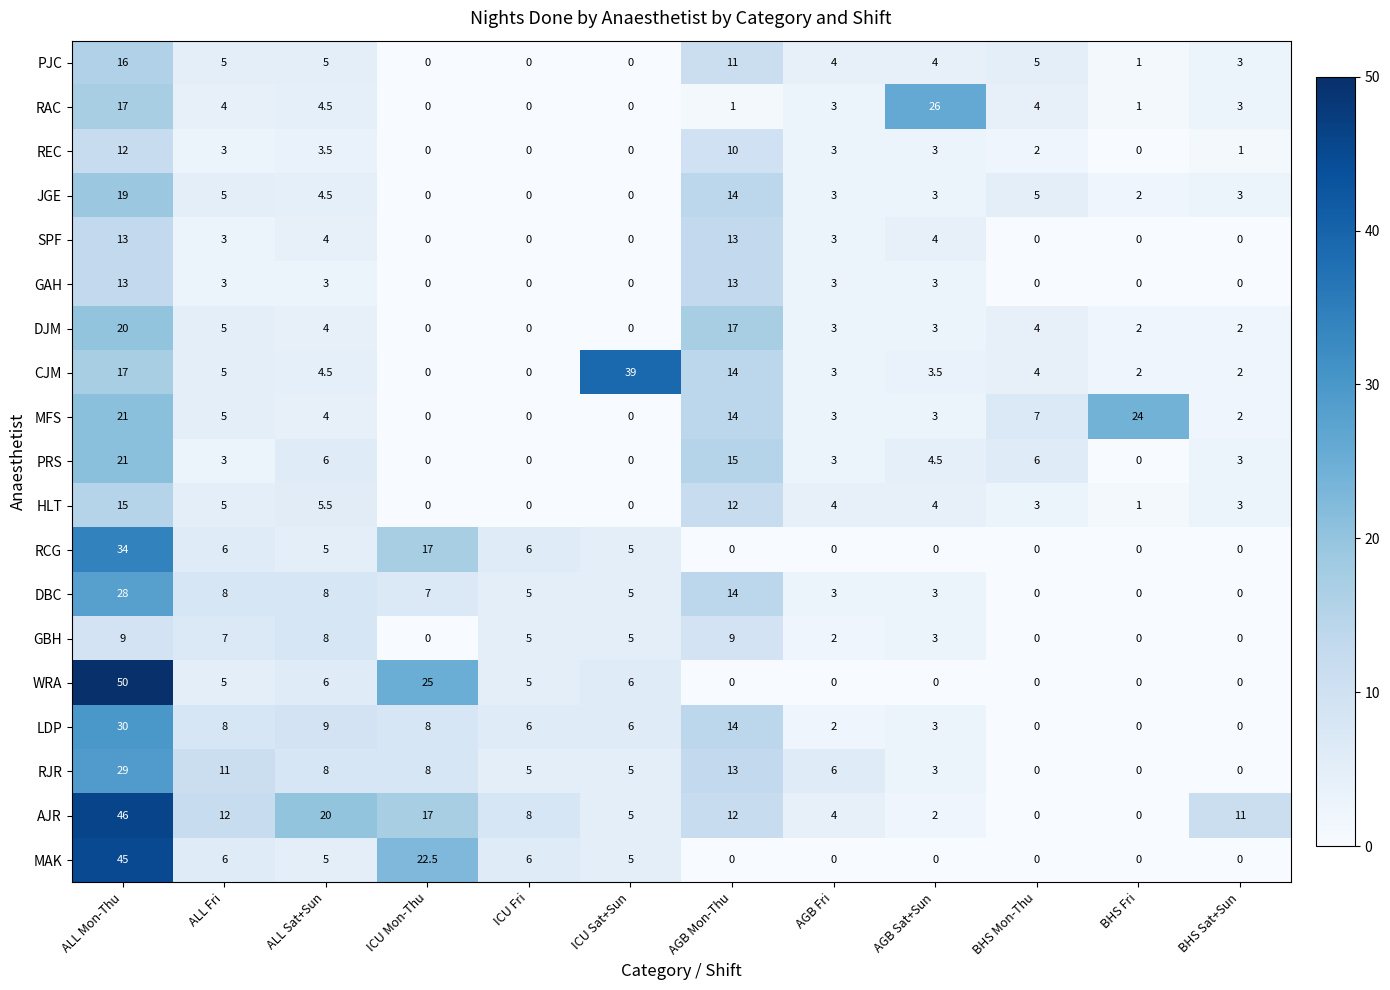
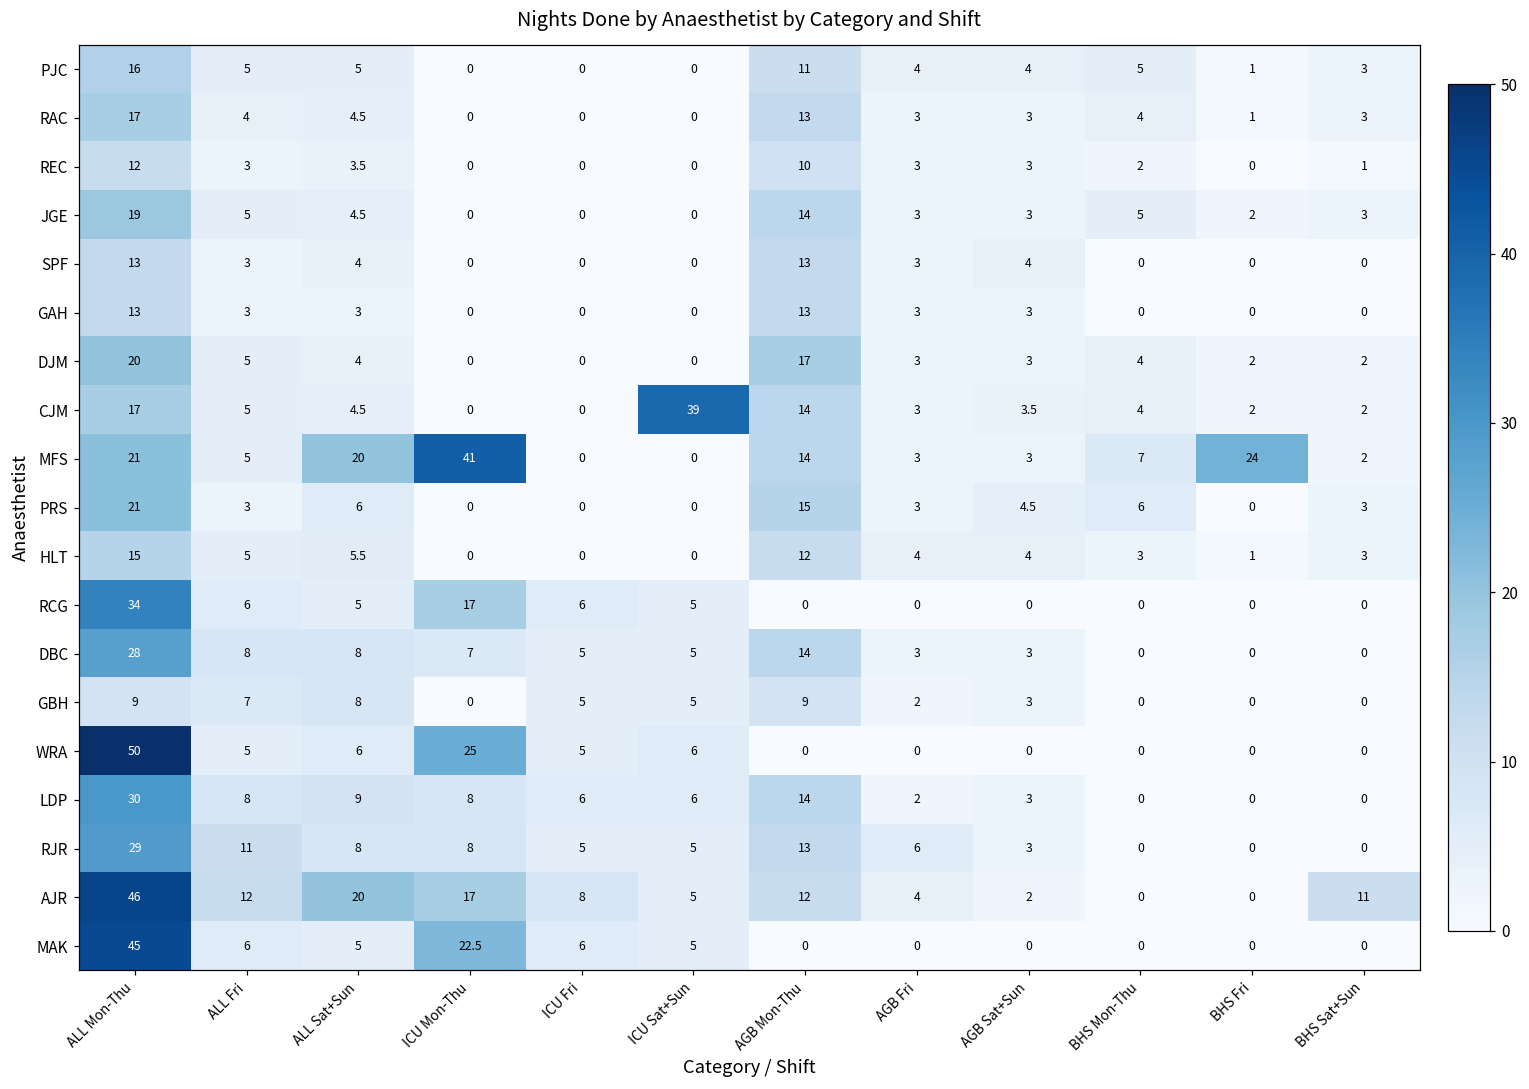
RAC, AGB Mon-Thu: 1 -> 13
RAC, AGB Sat+Sun: 26 -> 3
MFS, ALL Sat+Sun: 4 -> 20
MFS, ICU Mon-Thu: 0 -> 41
